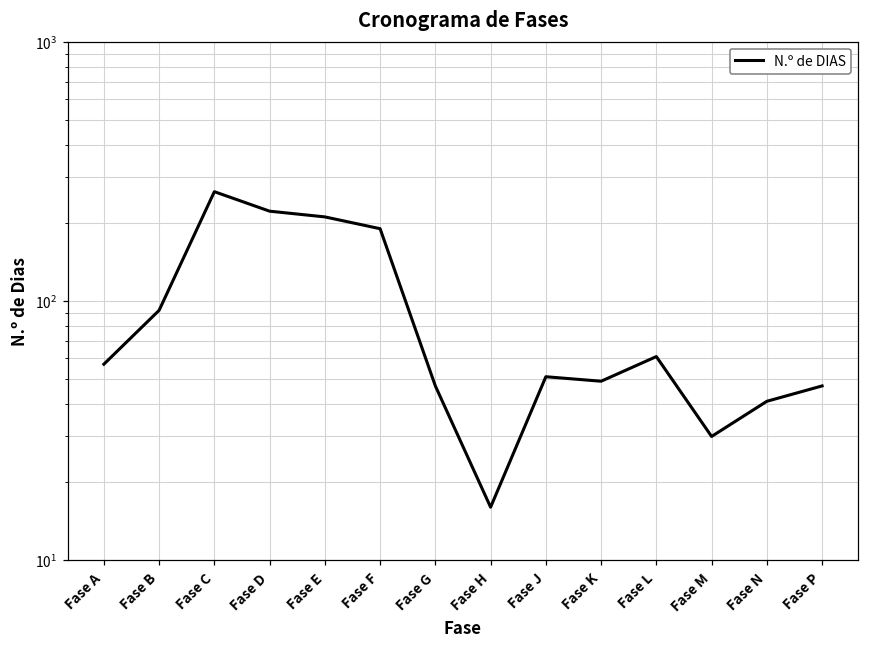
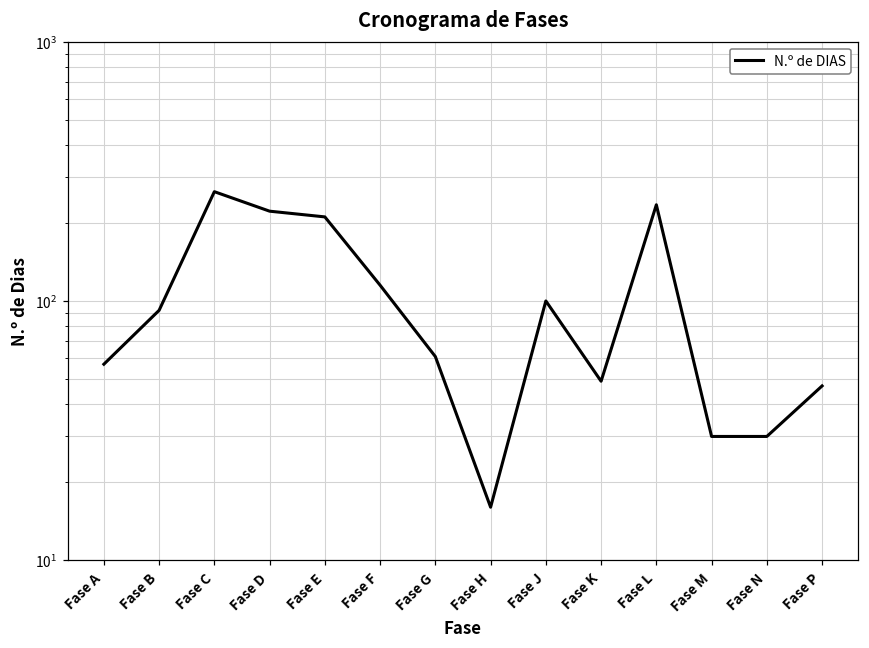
Fase F: 190 -> 120
Fase G: 47 -> 61
Fase J: 51 -> 100
Fase L: 61 -> 240
Fase N: 41 -> 30
